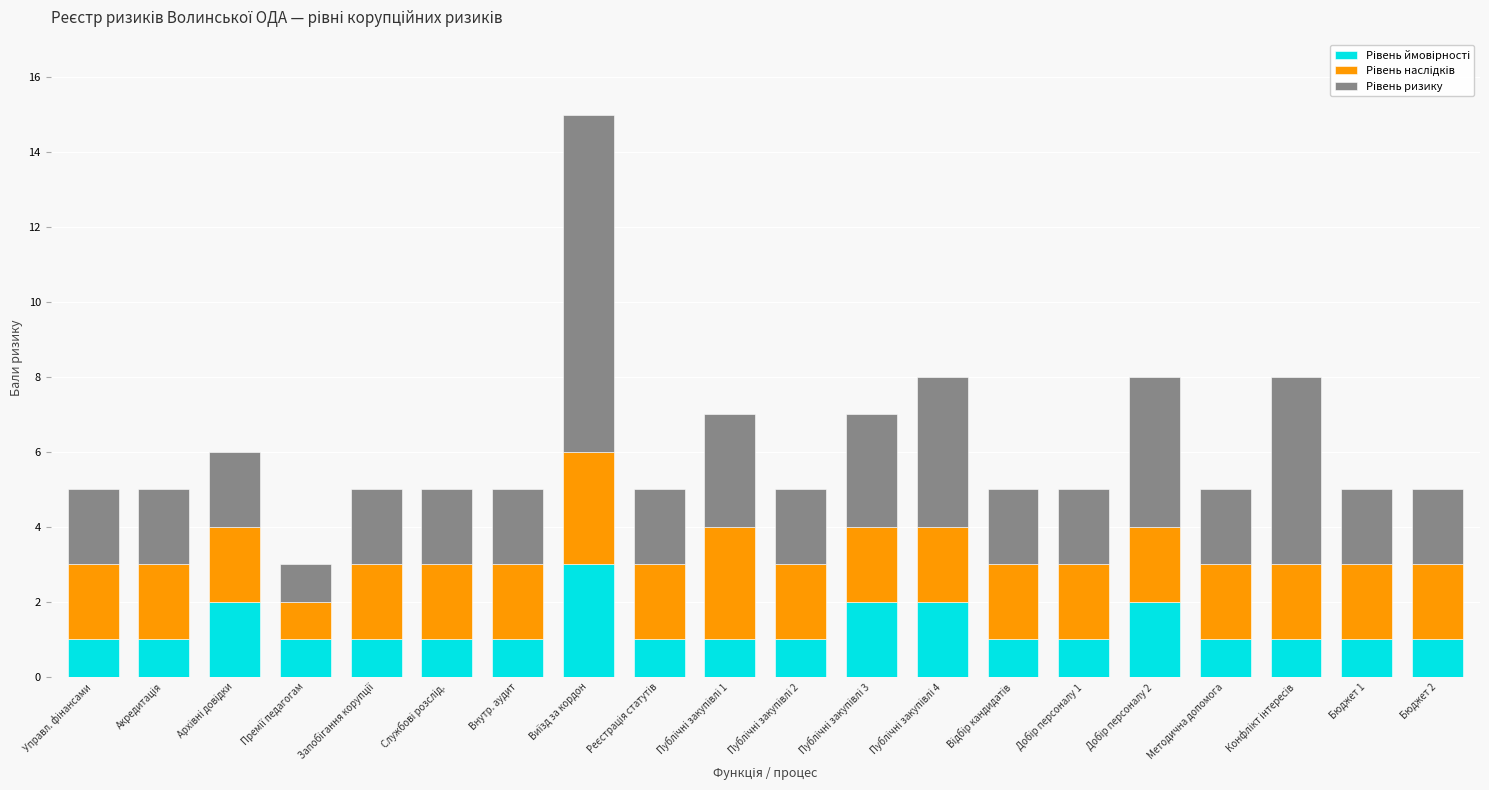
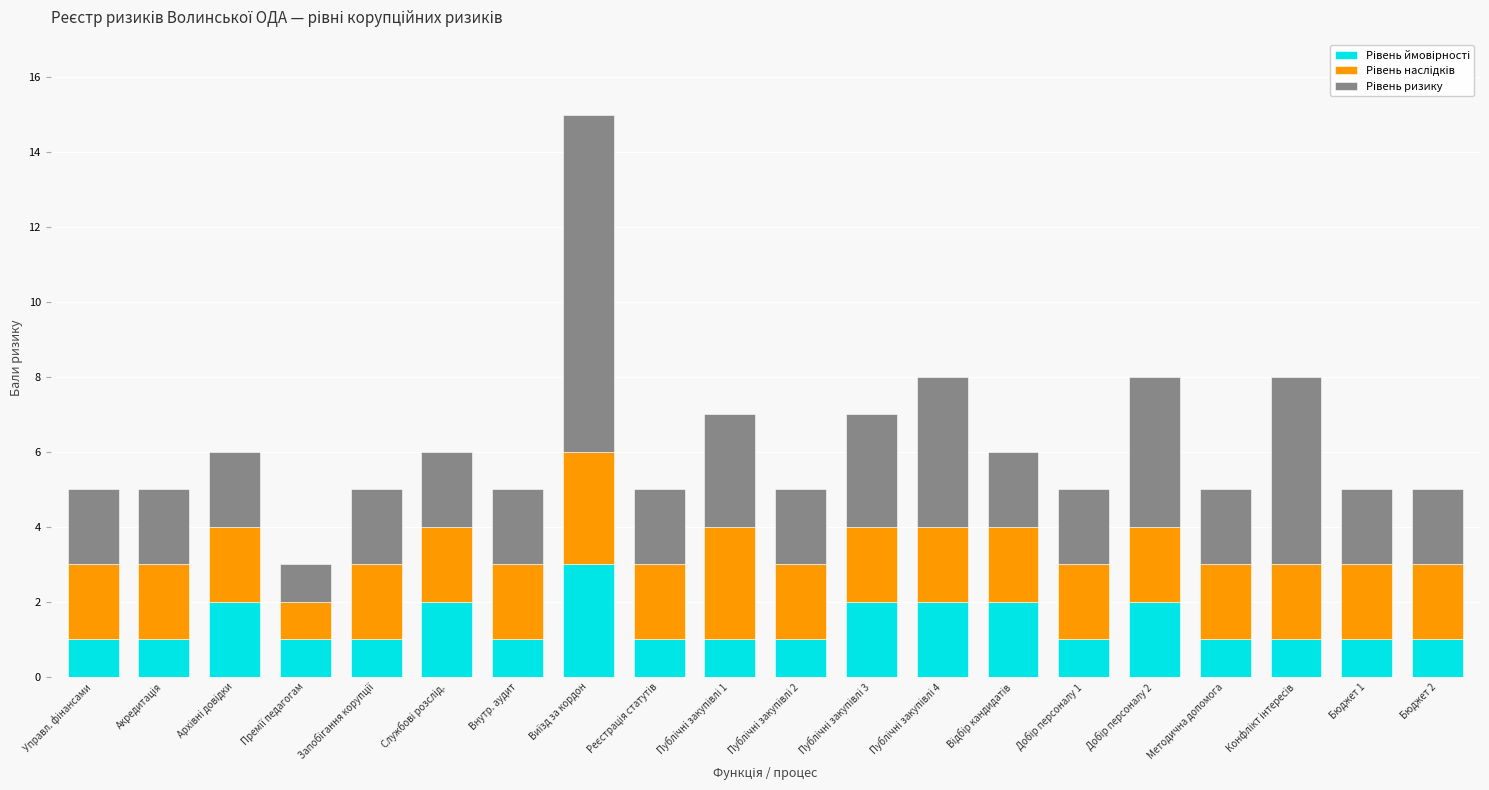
Рівень ймовірності, Службові розслід.: 1 -> 2
Рівень ймовірності, Відбір кандидатів: 1 -> 2
